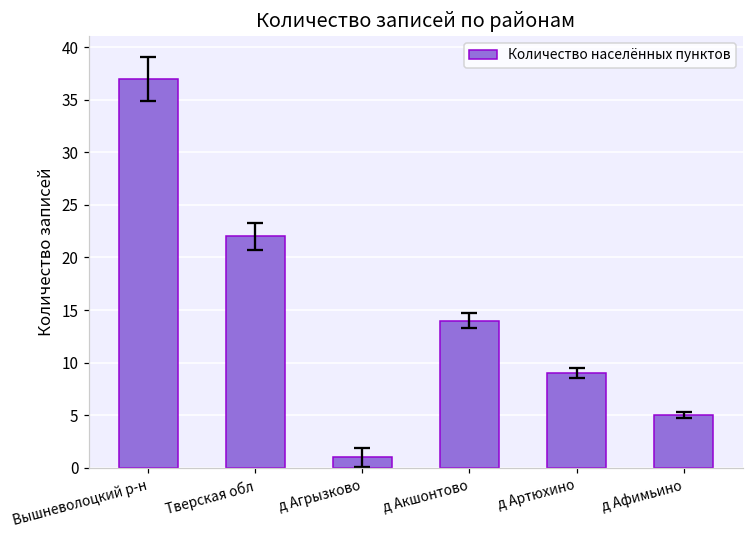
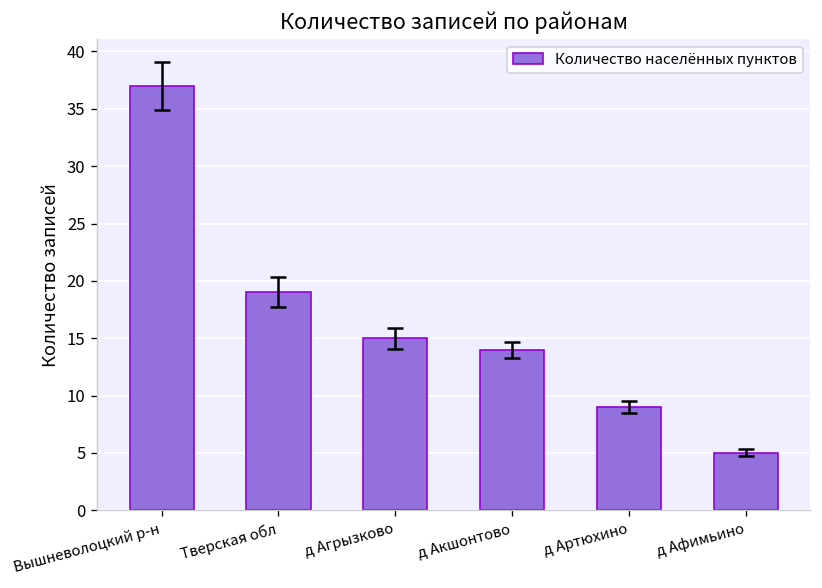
Количество населённых пунктов, Тверская обл: 22 -> 19
Количество населённых пунктов, д Агрызково: 1 -> 15
